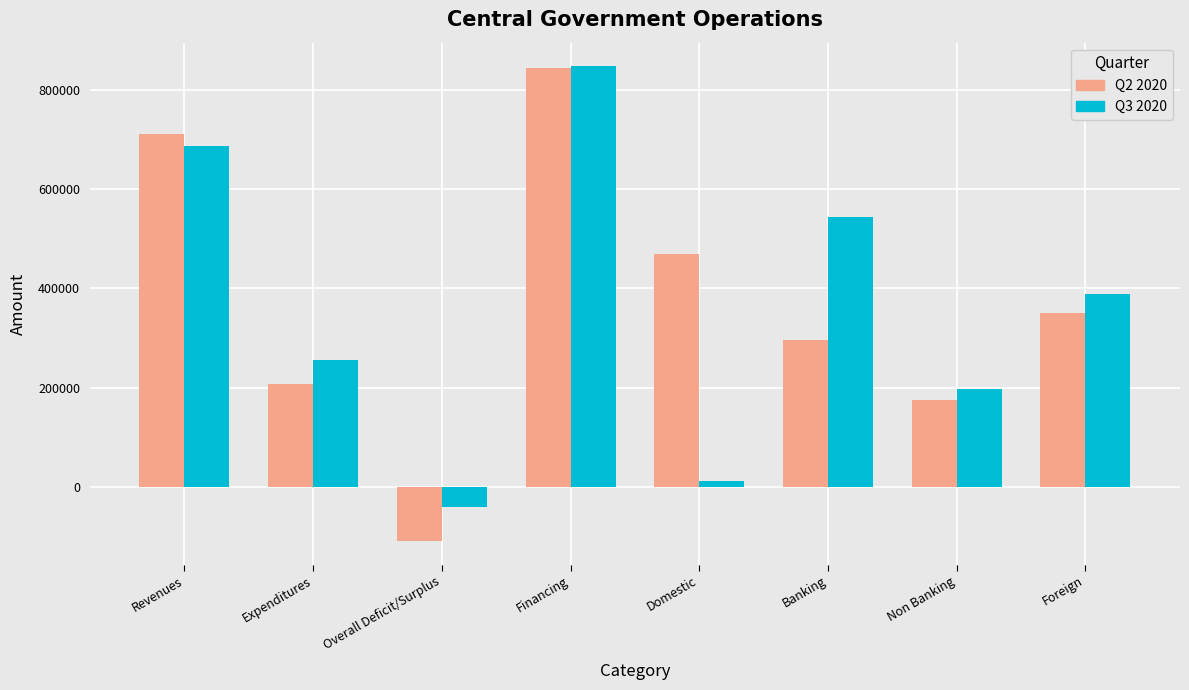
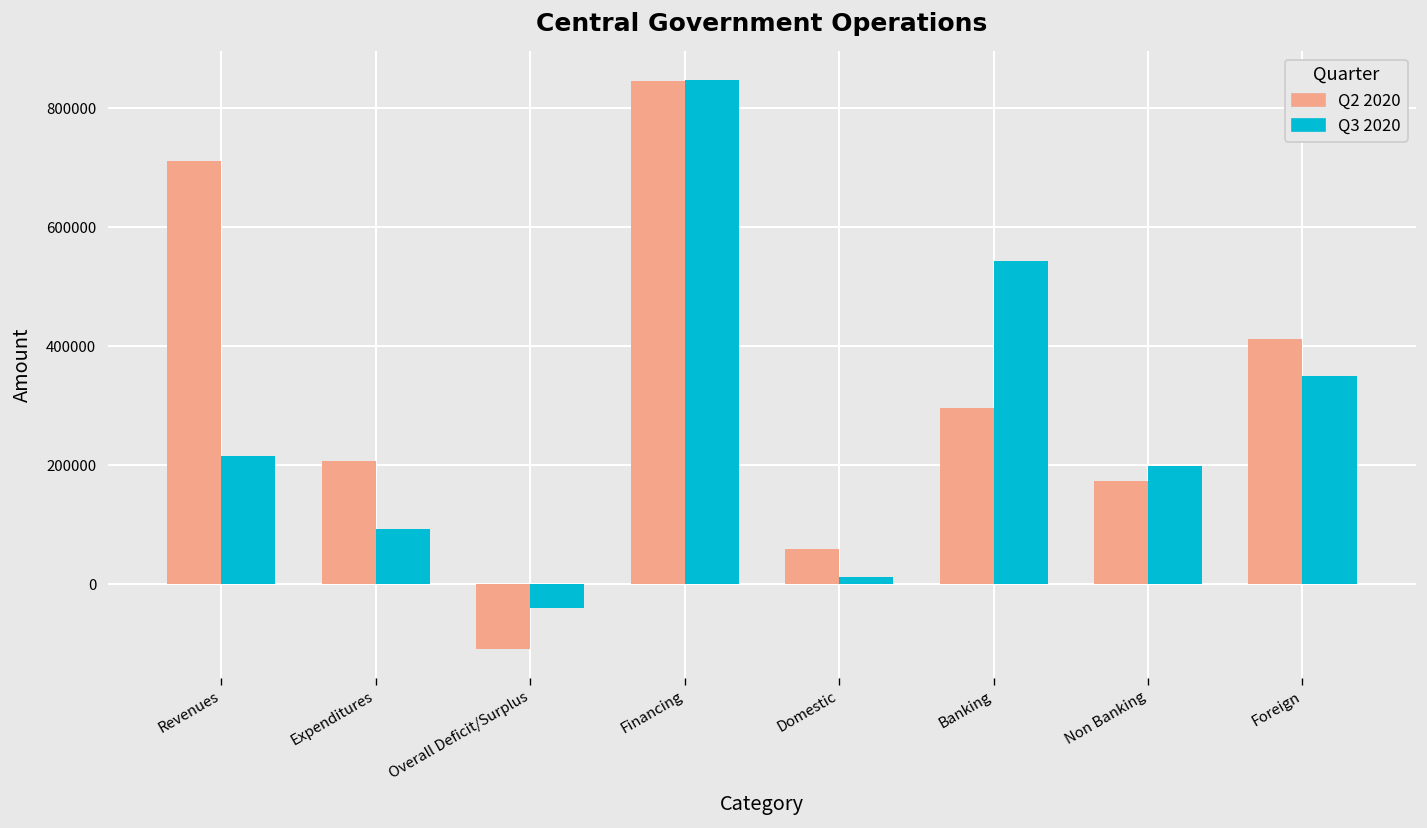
Q3 2020, Revenues: 690000 -> 220000
Q3 2020, Expenditures: 260000 -> 90000
Q2 2020, Domestic: 470000 -> 60000
Q2 2020, Foreign: 350000 -> 410000
Q3 2020, Foreign: 390000 -> 350000
